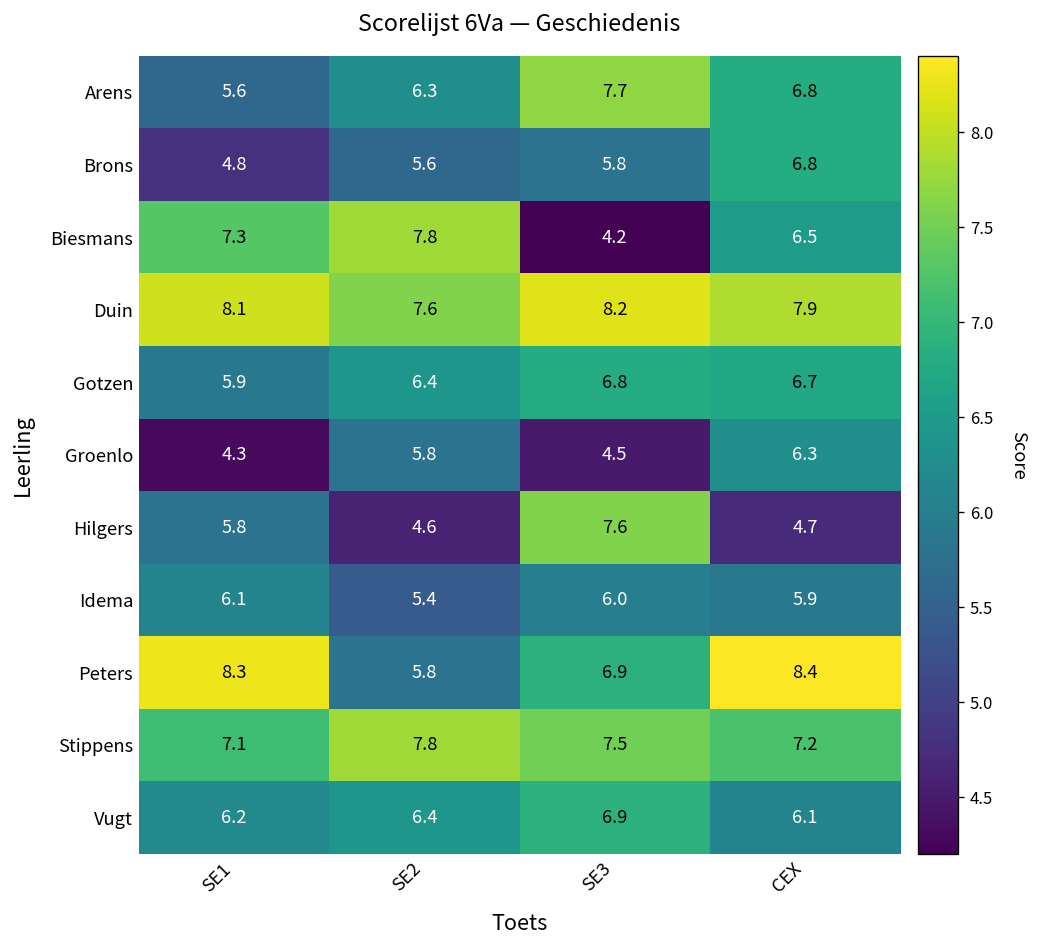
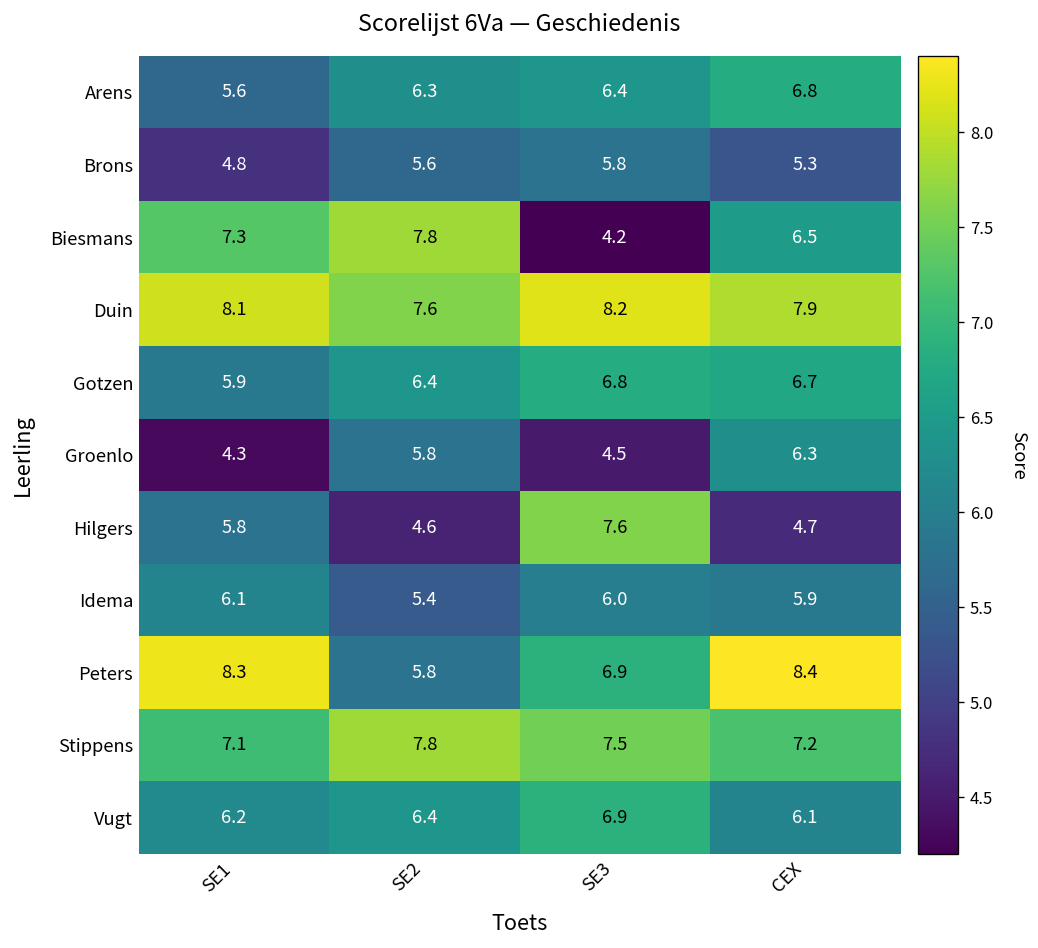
Arens, SE3: 7.7 -> 6.4
Brons, CEX: 6.8 -> 5.3
